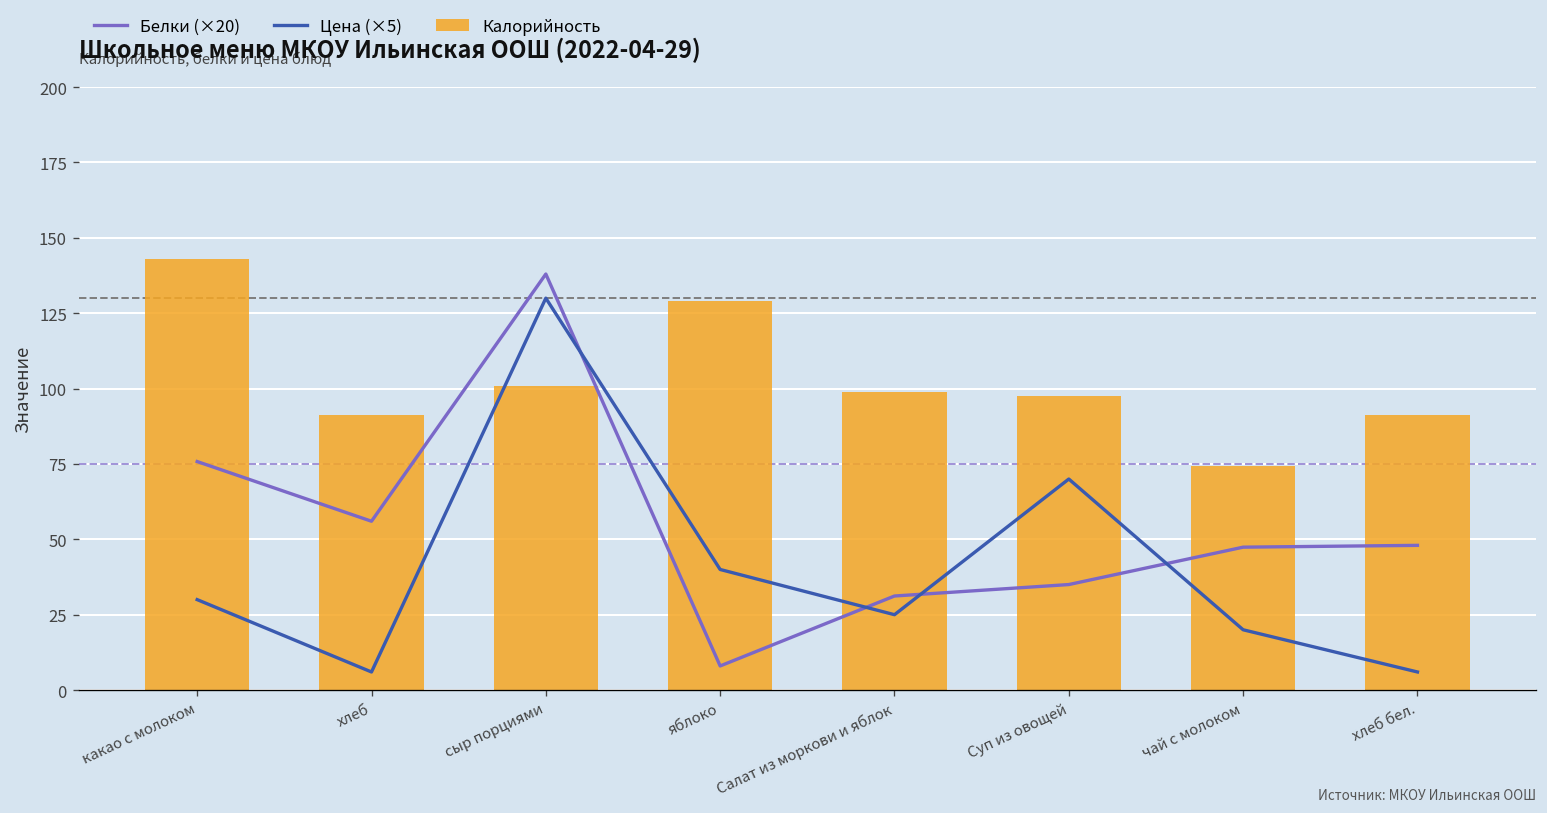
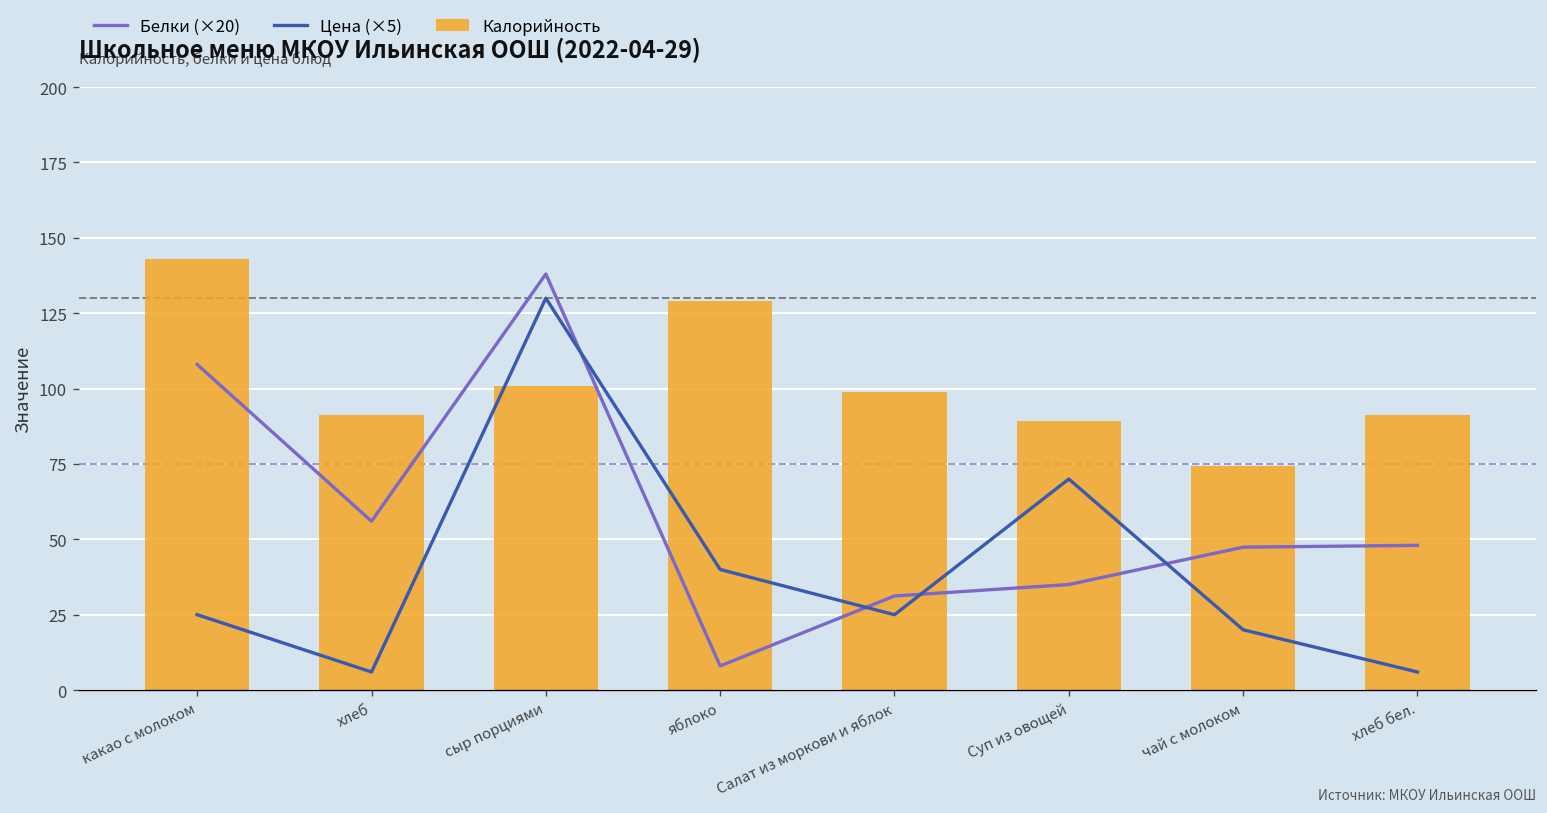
Белки (×20), какао с молоком: 76 -> 108
Цена (×5), какао с молоком: 30 -> 25
Калорийность, Суп из овощей: 97 -> 89
